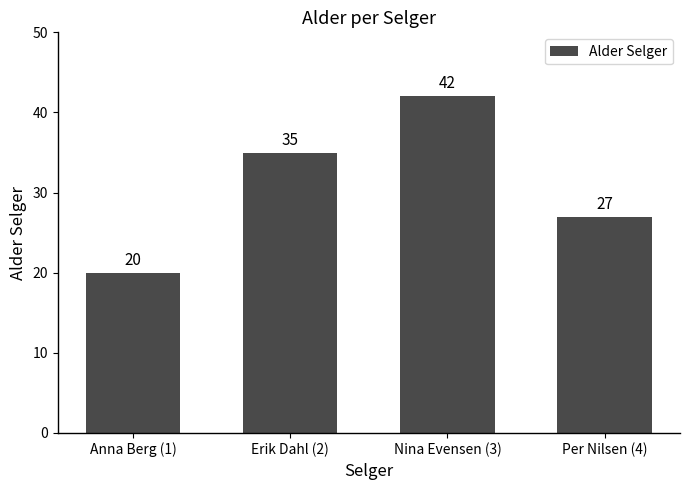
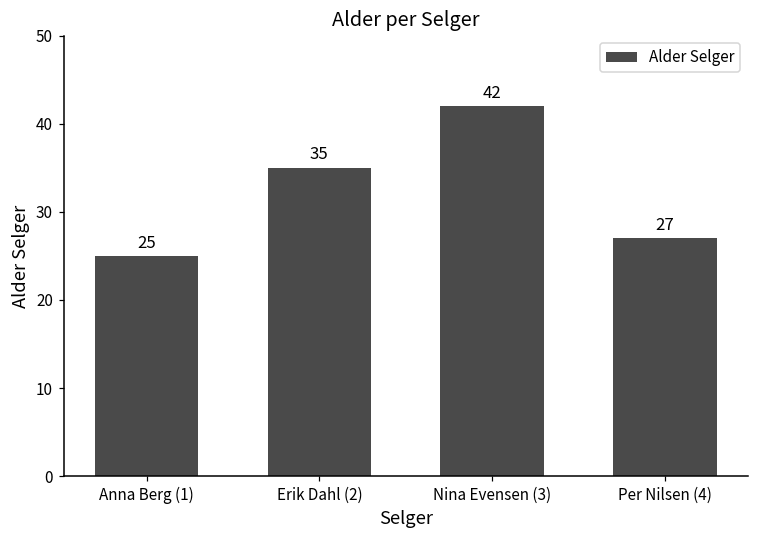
Anna Berg (1): 20 -> 25
